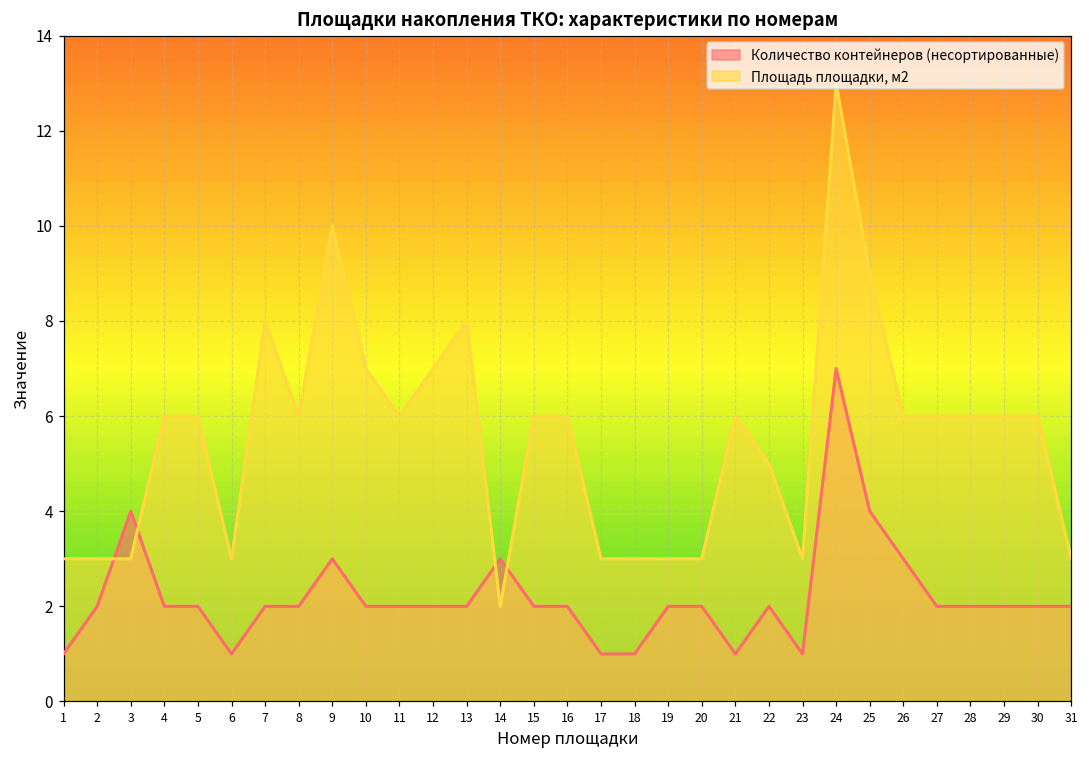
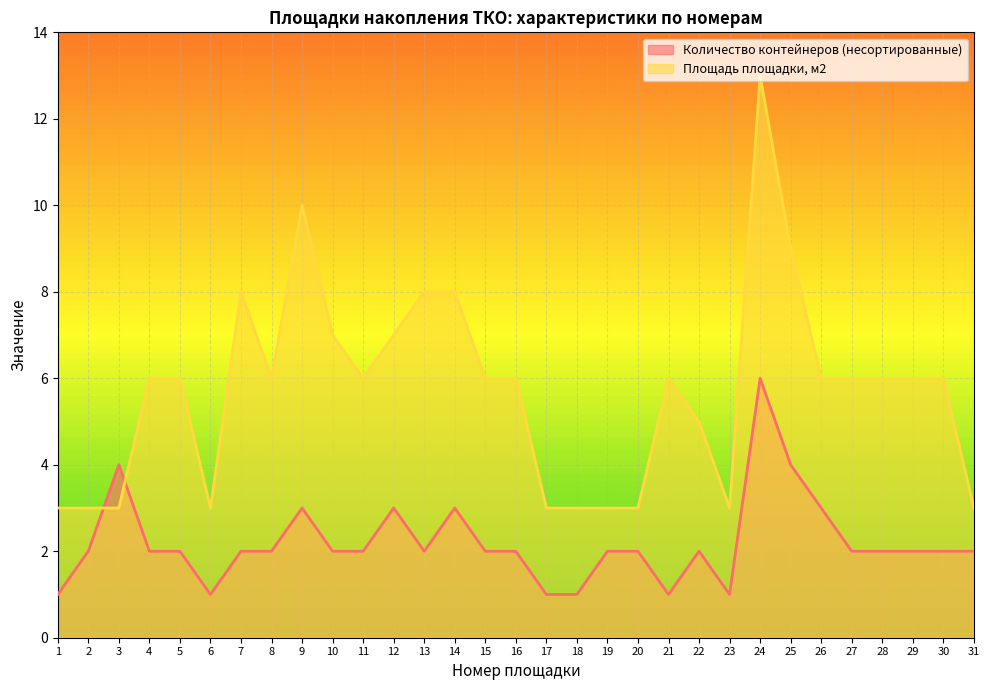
Количество контейнеров (несортированные), 12: 2 -> 3
Площадь площадки, м2, 14: 2 -> 8
Количество контейнеров (несортированные), 24: 7 -> 6
